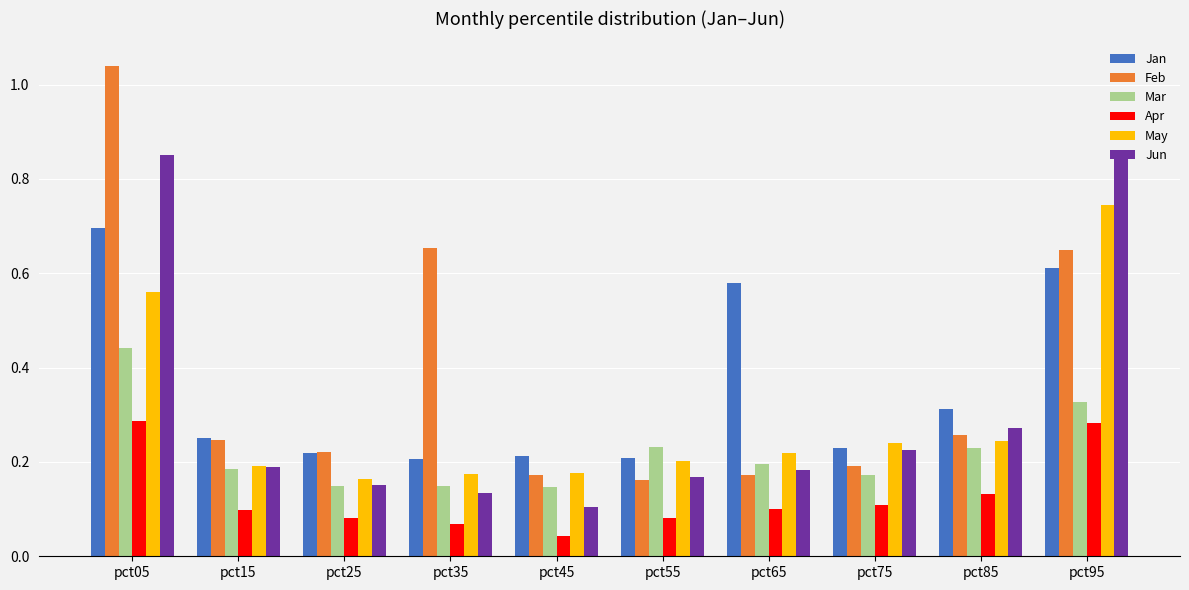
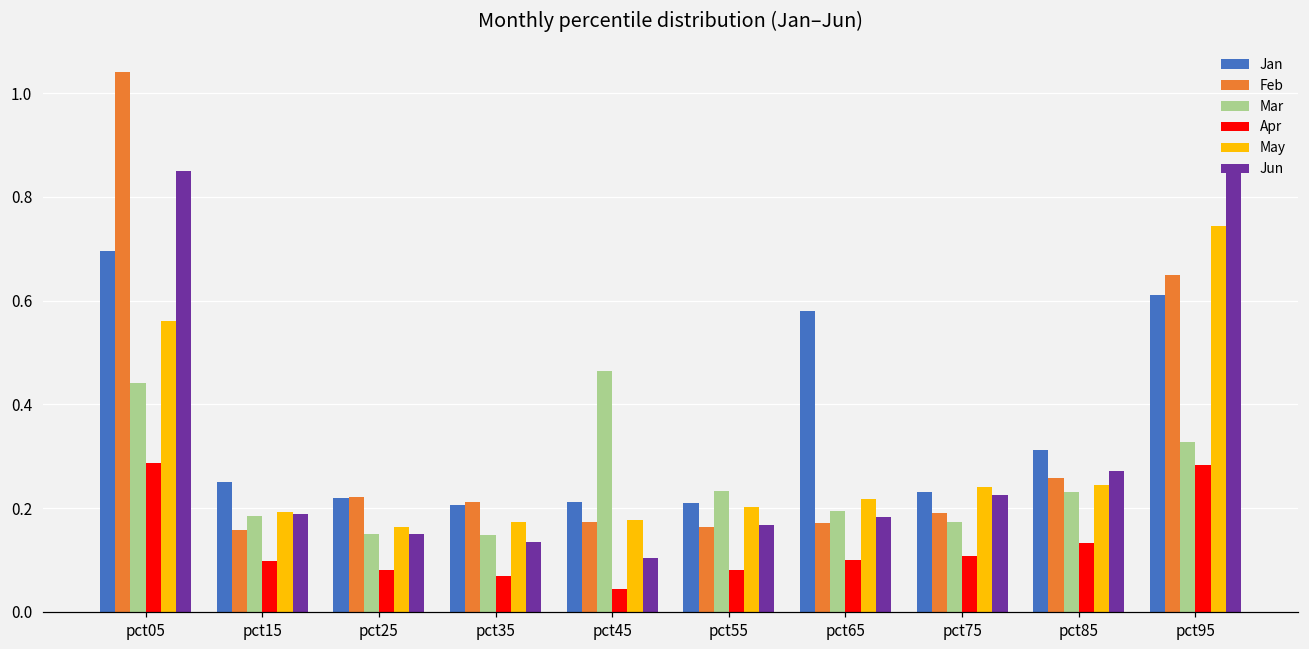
Feb, pct15: 0.25 -> 0.16
Feb, pct35: 0.65 -> 0.21
Mar, pct45: 0.15 -> 0.46
